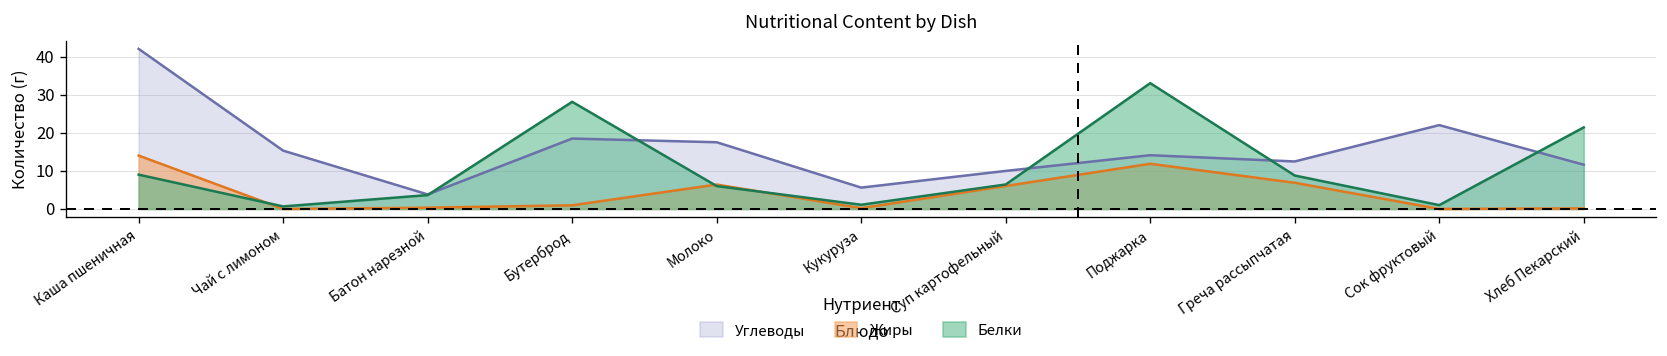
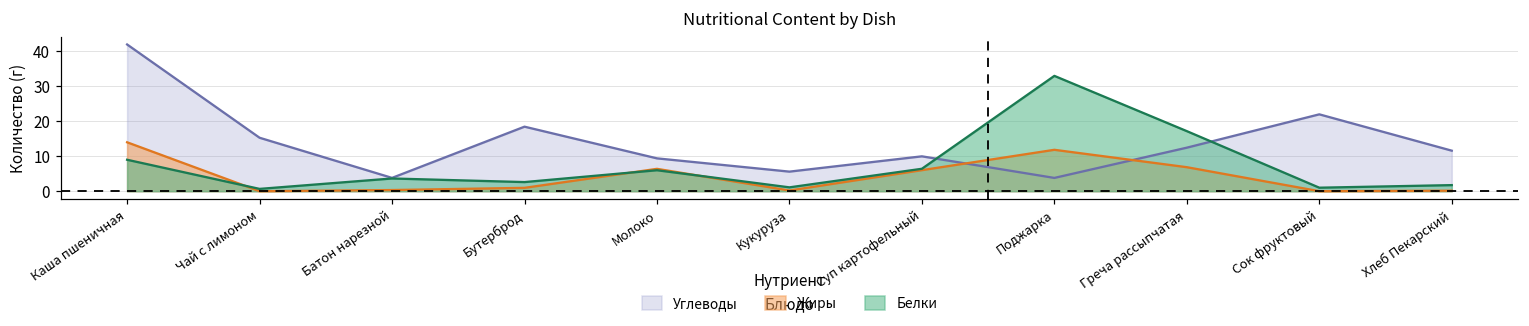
Белки, Бутерброд: 28 -> 3
Углеводы, Молоко: 18 -> 9
Углеводы, Поджарка: 14 -> 4
Белки, Греча рассыпчатая: 9 -> 17
Белки, Хлеб Пекарский: 21 -> 2
